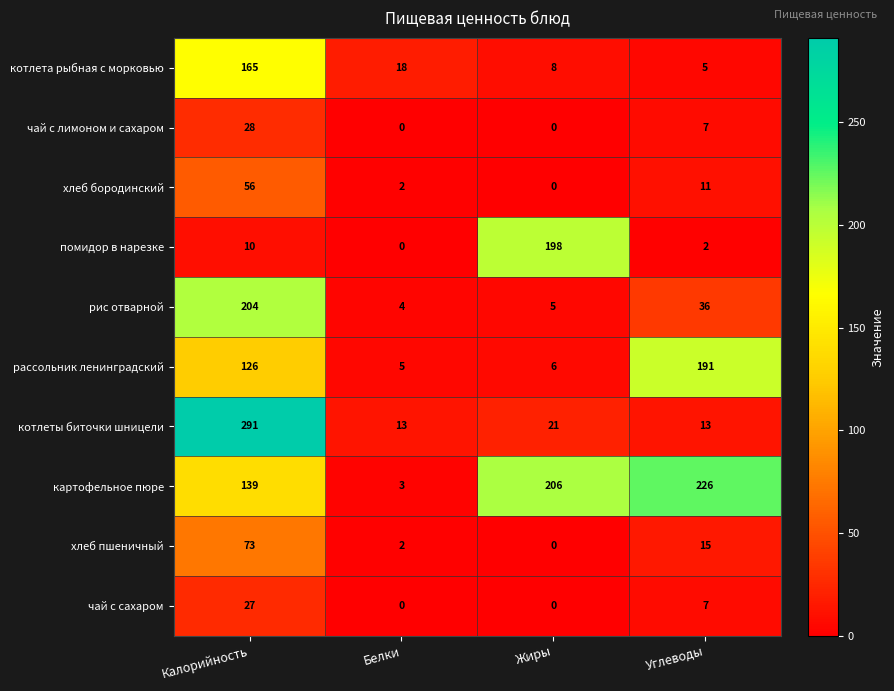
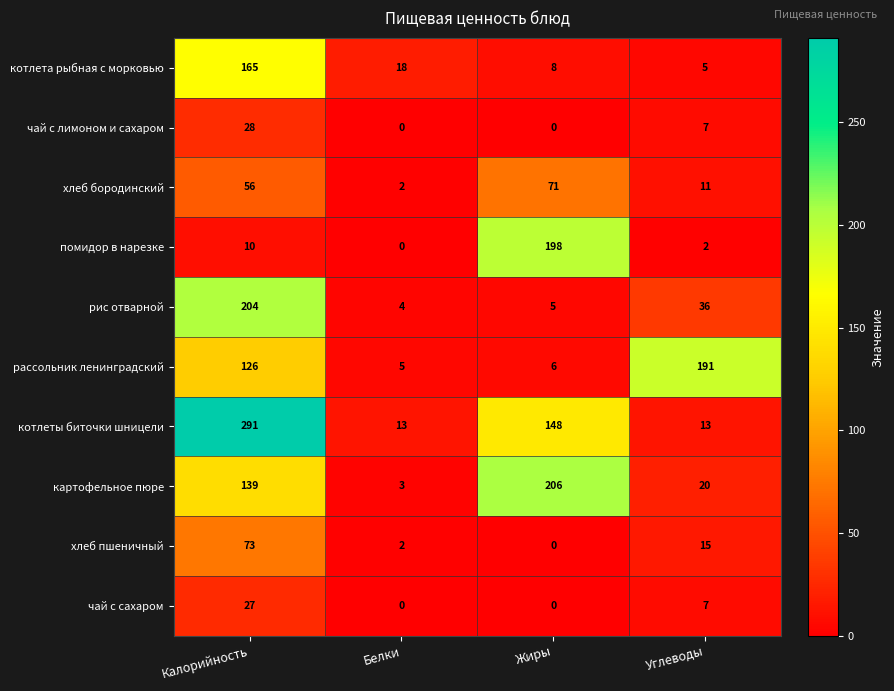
хлеб бородинский, Жиры: 0 -> 71
котлеты биточки шницели, Жиры: 21 -> 148
картофельное пюре, Углеводы: 226 -> 20
